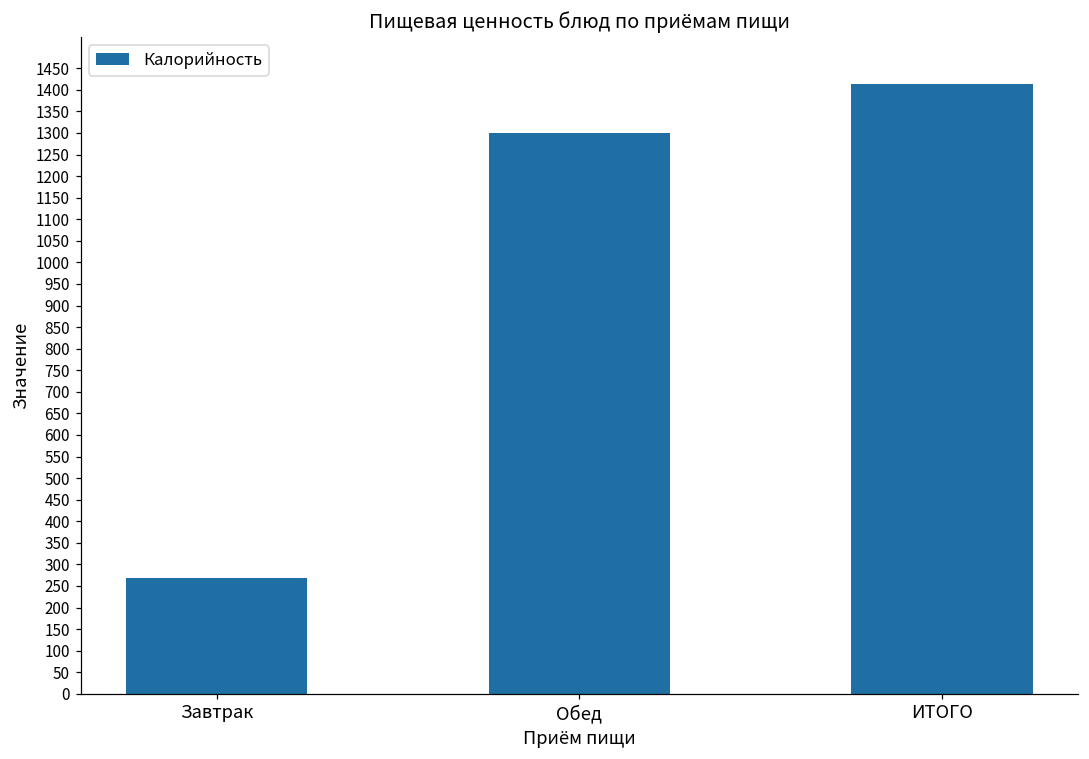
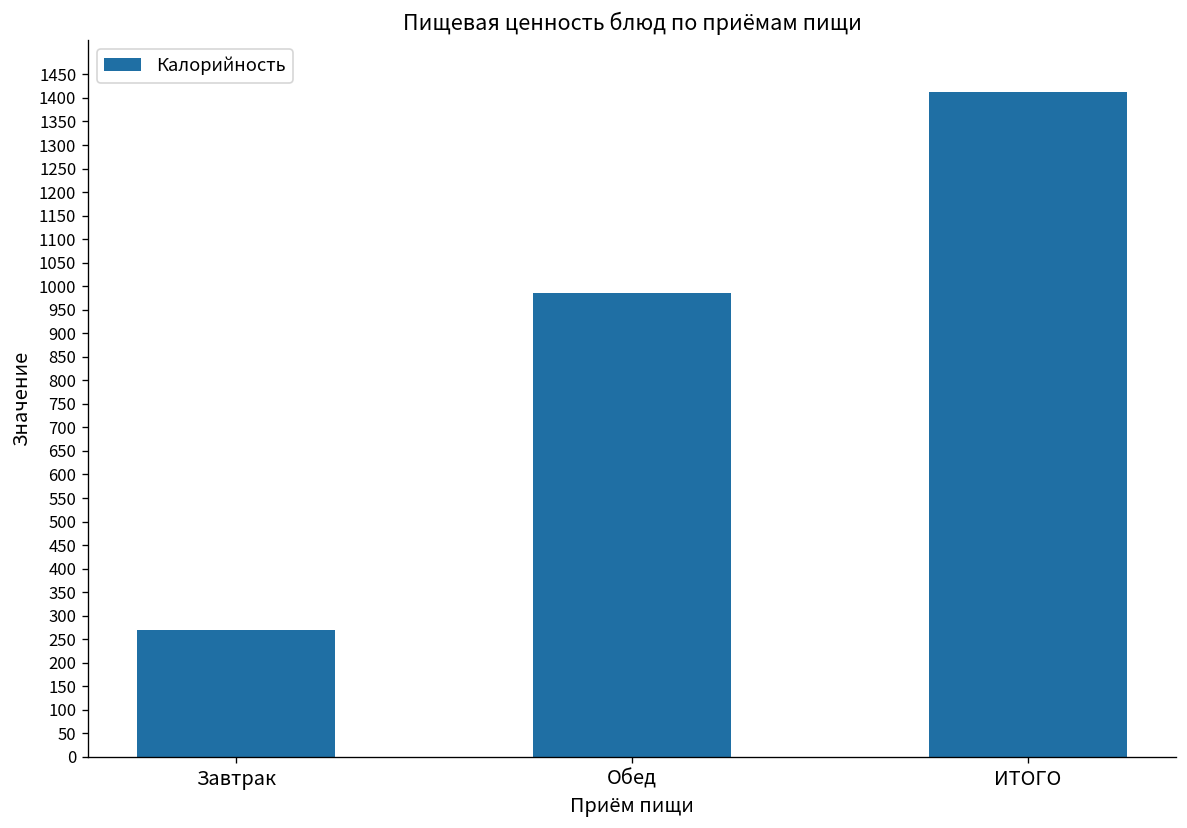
Обед: 1300 -> 990
